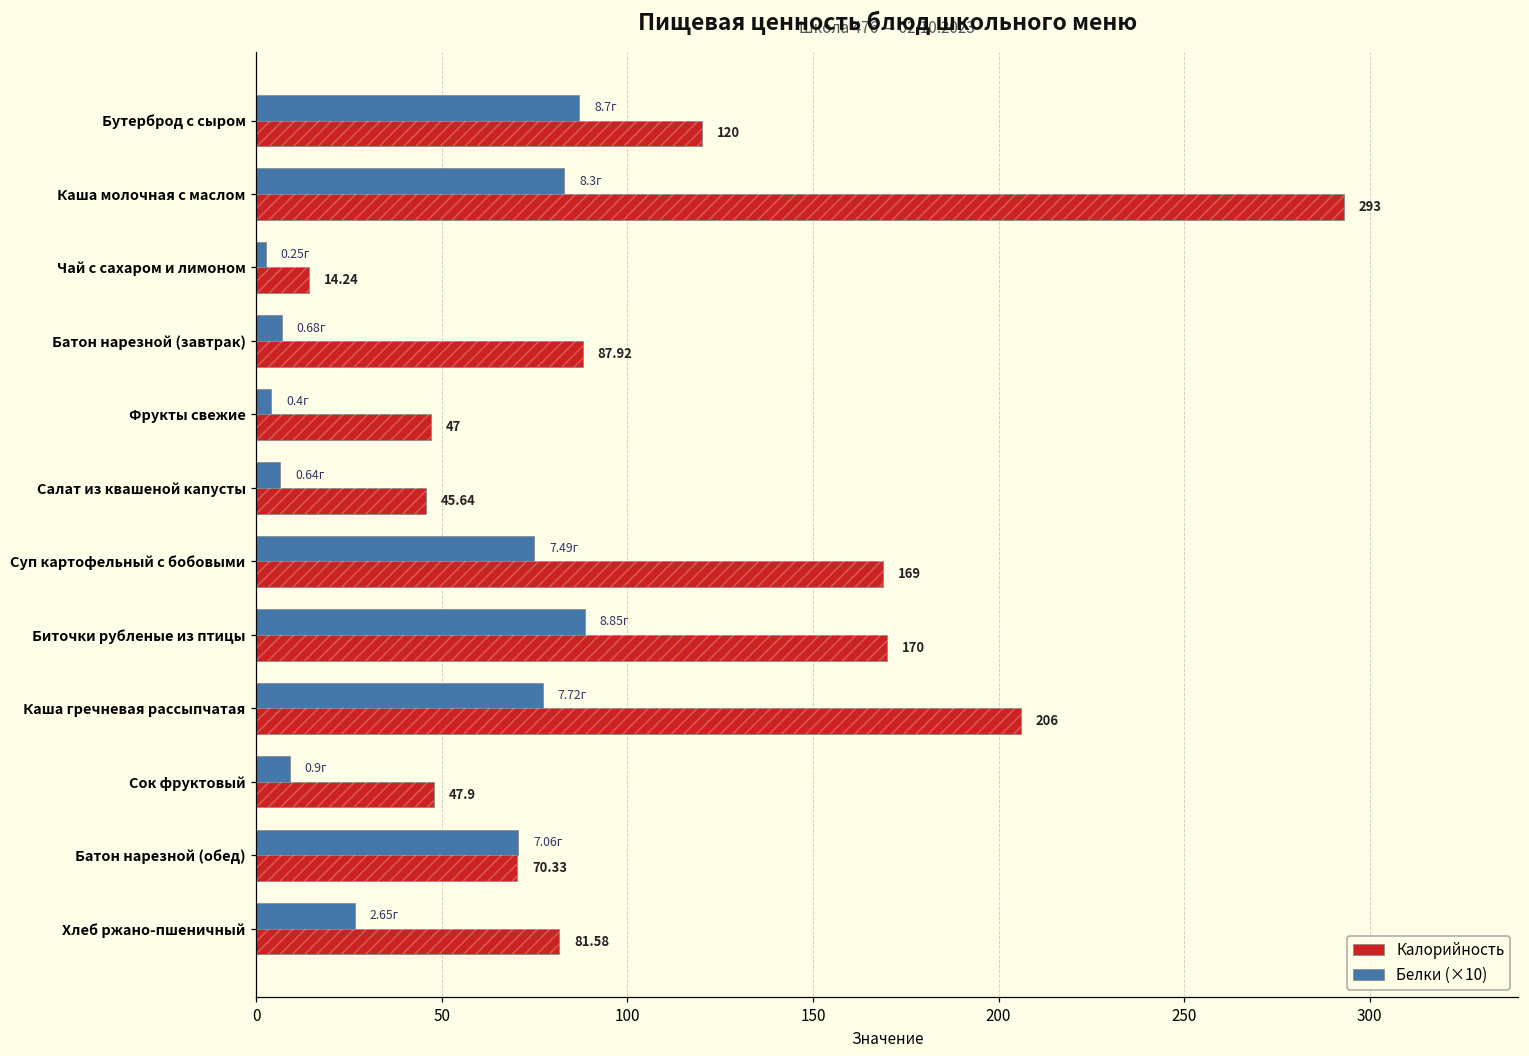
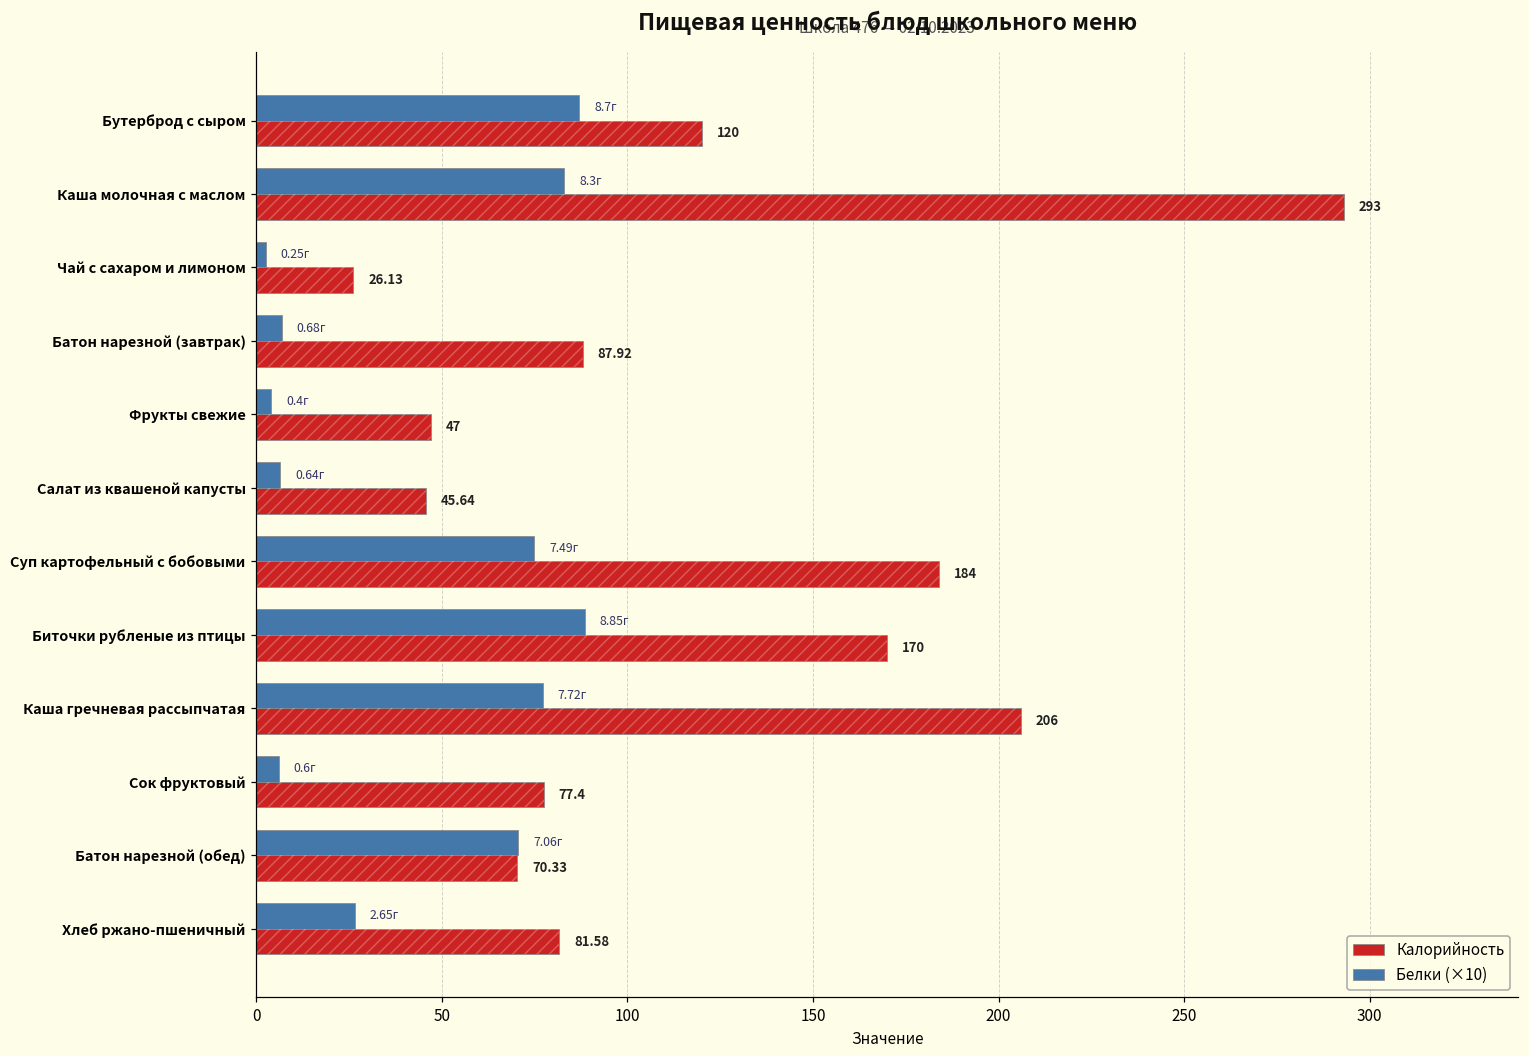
Калорийность, Чай с сахаром и лимоном: 14.24 -> 26.13
Калорийность, Суп картофельный с бобовыми: 169 -> 184
Белки (×10), Сок фруктовый: 0.9г -> 0.6г
Калорийность, Сок фруктовый: 47.9 -> 77.4
